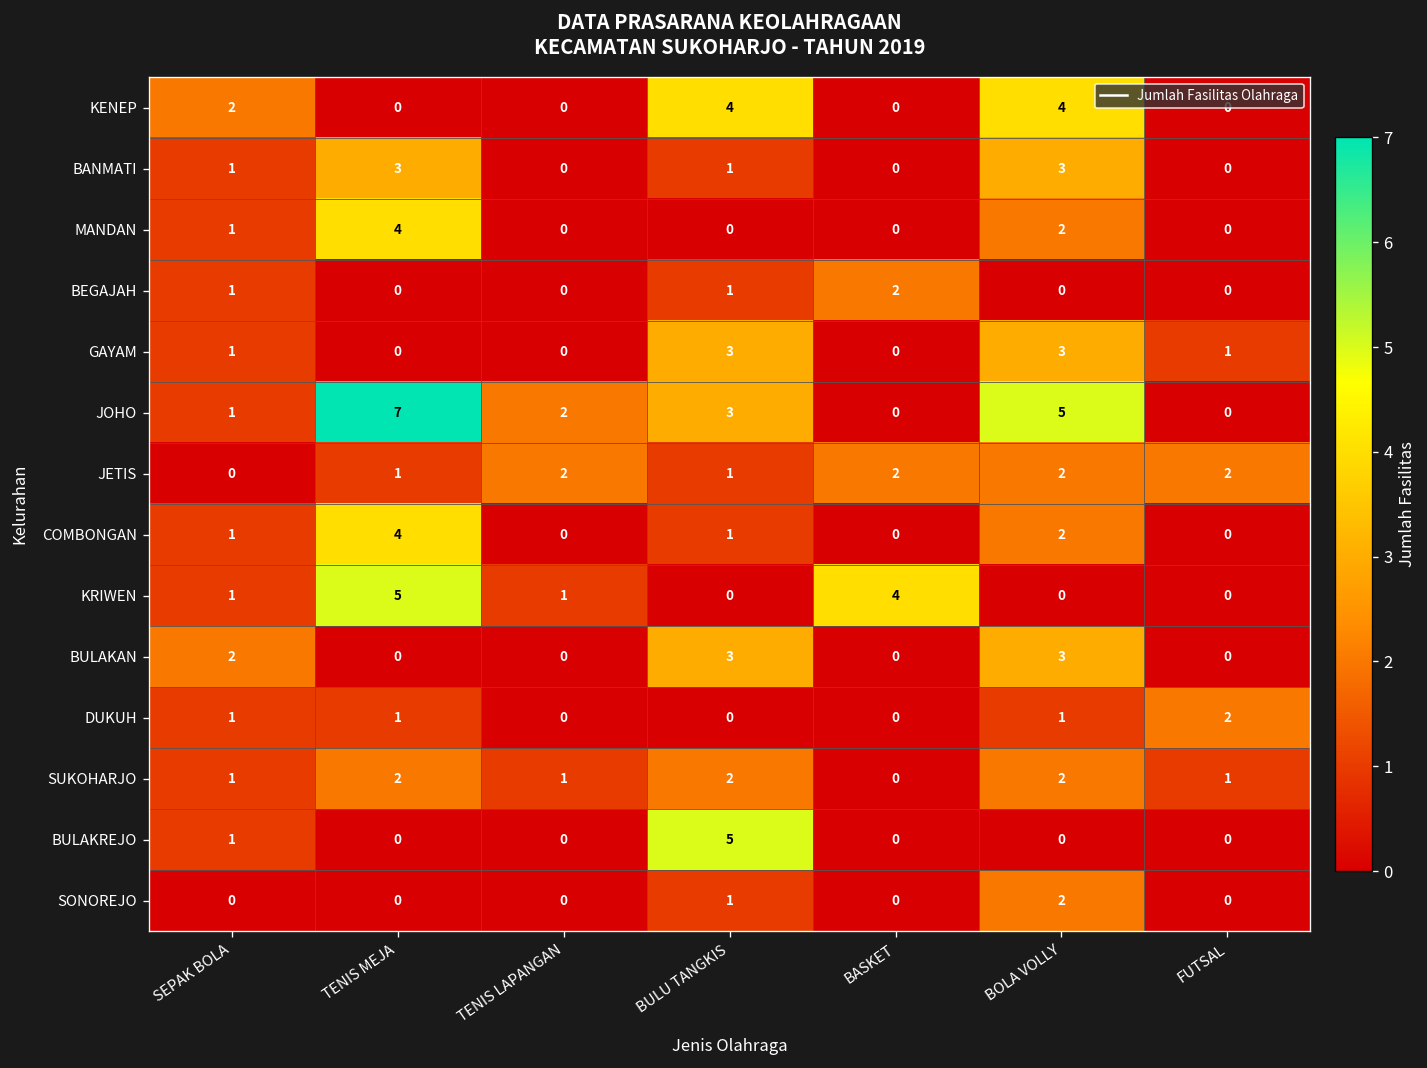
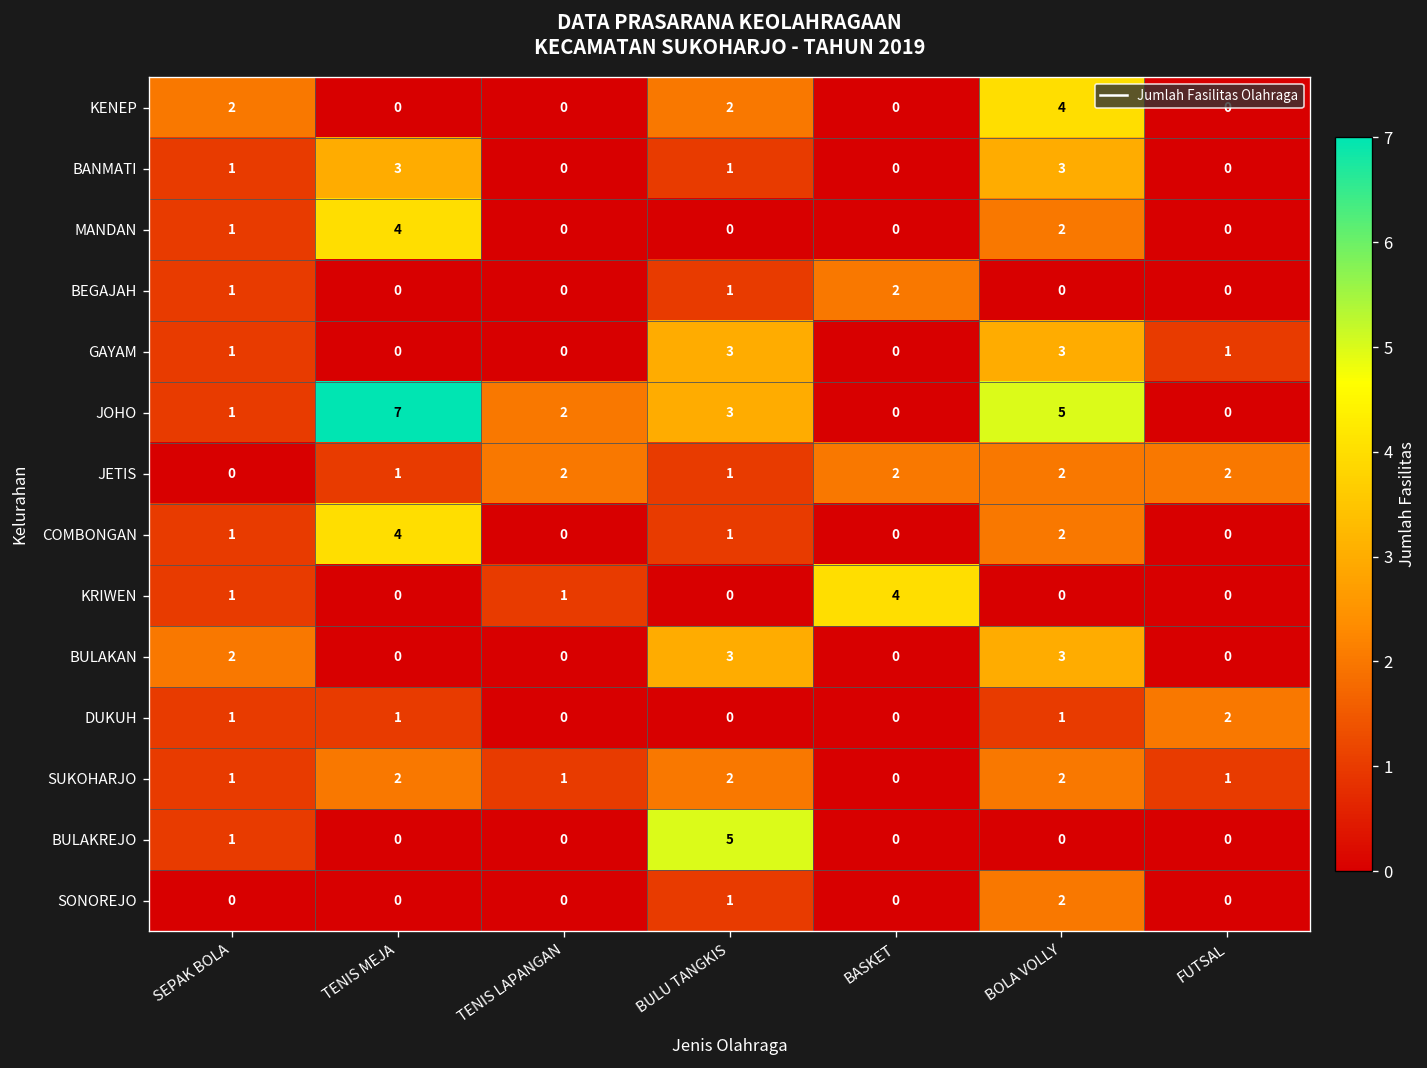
KENEP, BULU TANGKIS: 4 -> 2
KRIWEN, TENIS MEJA: 5 -> 0
